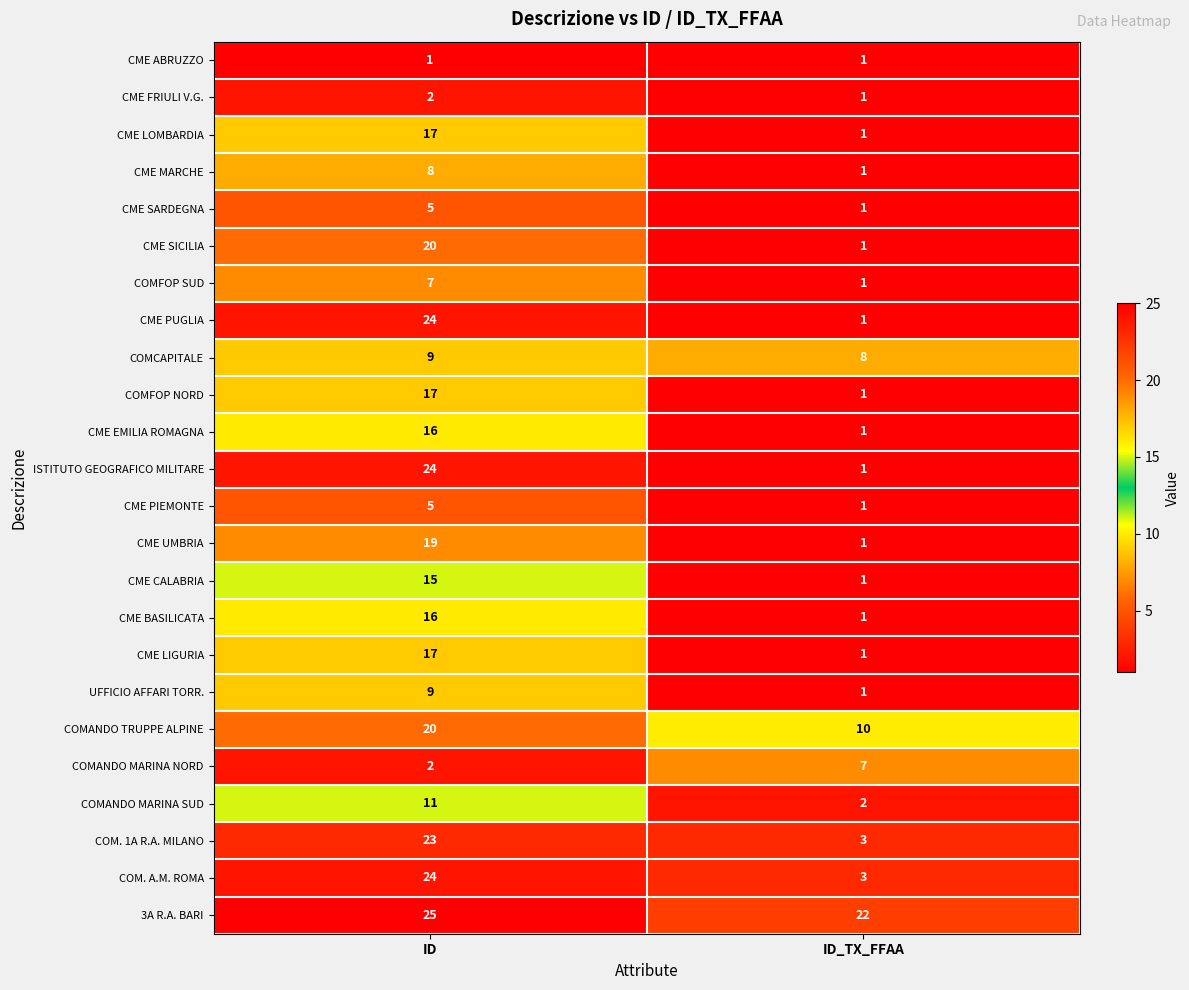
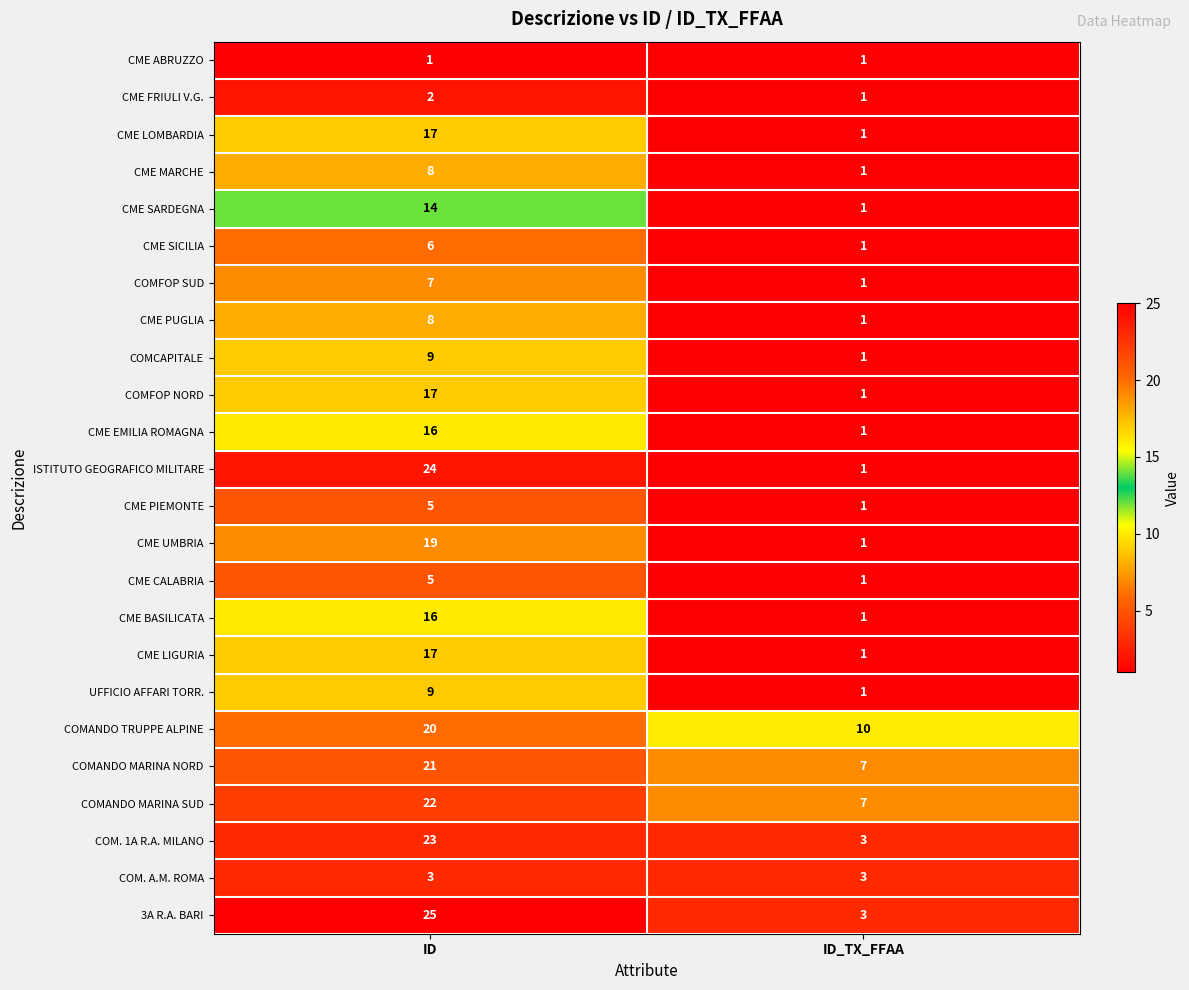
CME SARDEGNA, ID: 5 -> 14
CME SICILIA, ID: 20 -> 6
CME PUGLIA, ID: 24 -> 8
COMCAPITALE, ID_TX_FFAA: 8 -> 1
CME CALABRIA, ID: 15 -> 5
COMANDO MARINA NORD, ID: 2 -> 21
COMANDO MARINA SUD, ID: 11 -> 22
COMANDO MARINA SUD, ID_TX_FFAA: 2 -> 7
COM. A.M. ROMA, ID: 24 -> 3
3A R.A. BARI, ID_TX_FFAA: 22 -> 3
